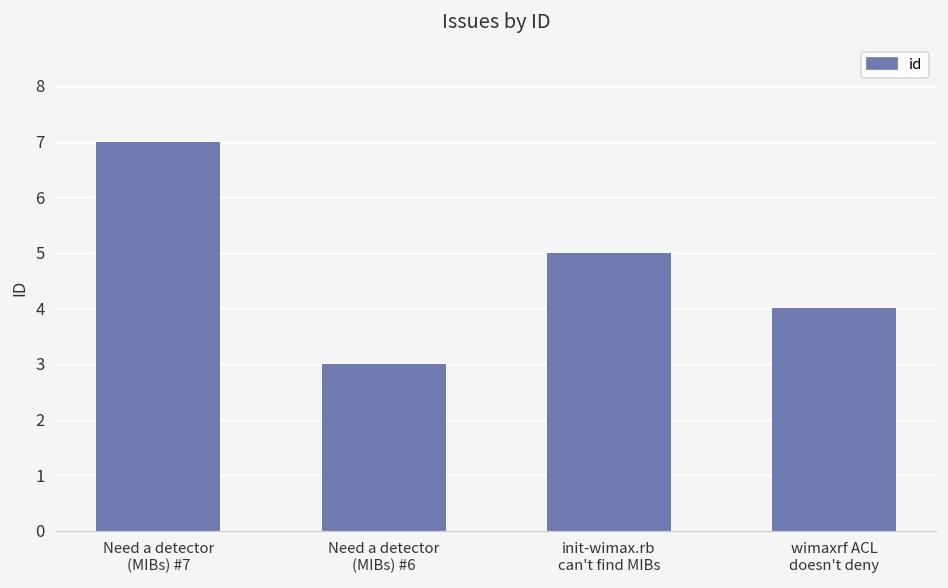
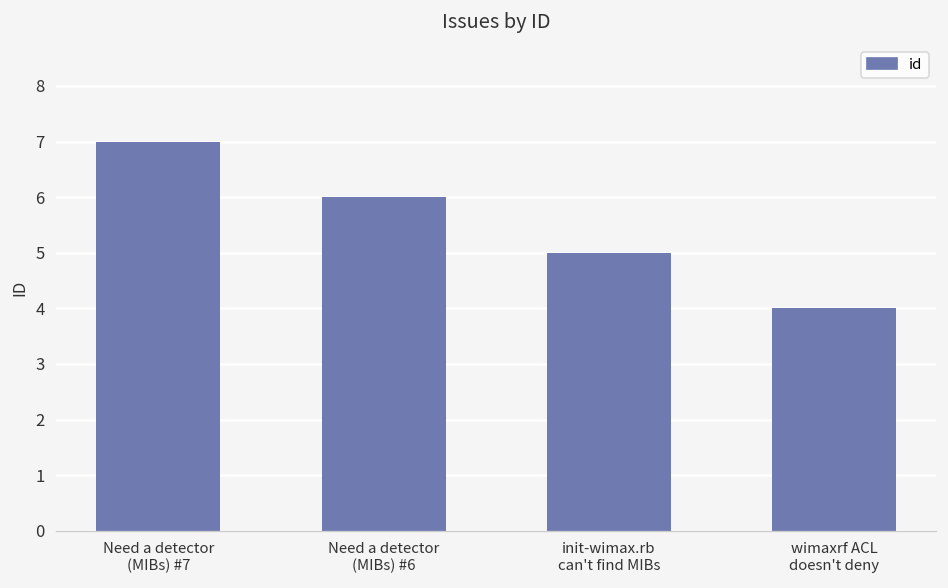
Need a detector (MIBs) #6: 3 -> 6
